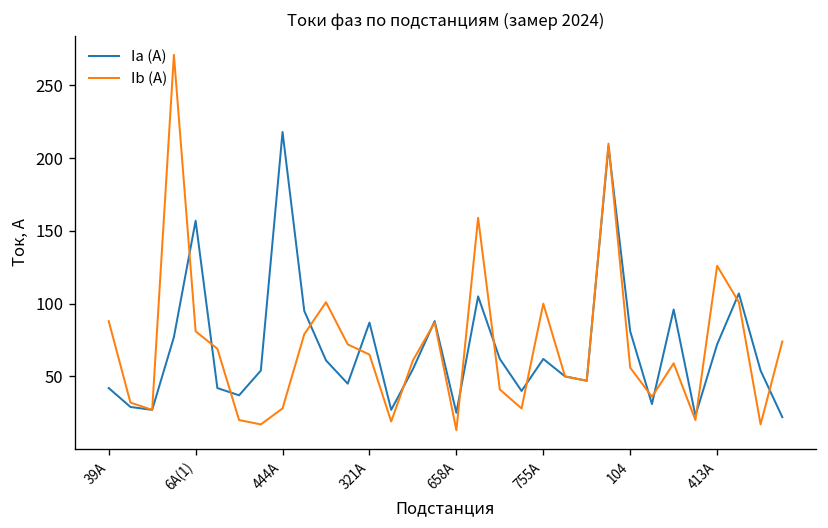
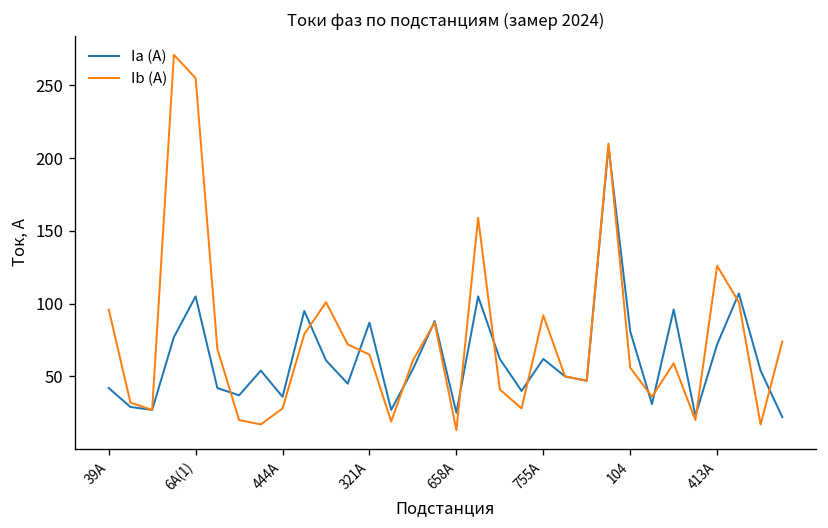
Ib (A), 39А: 88 -> 96
Ia (A), 6А(1): 157 -> 105
Ib (A), 6А(1): 81 -> 255
Ia (A), 444А: 218 -> 36
Ib (A), 755А: 100 -> 92
